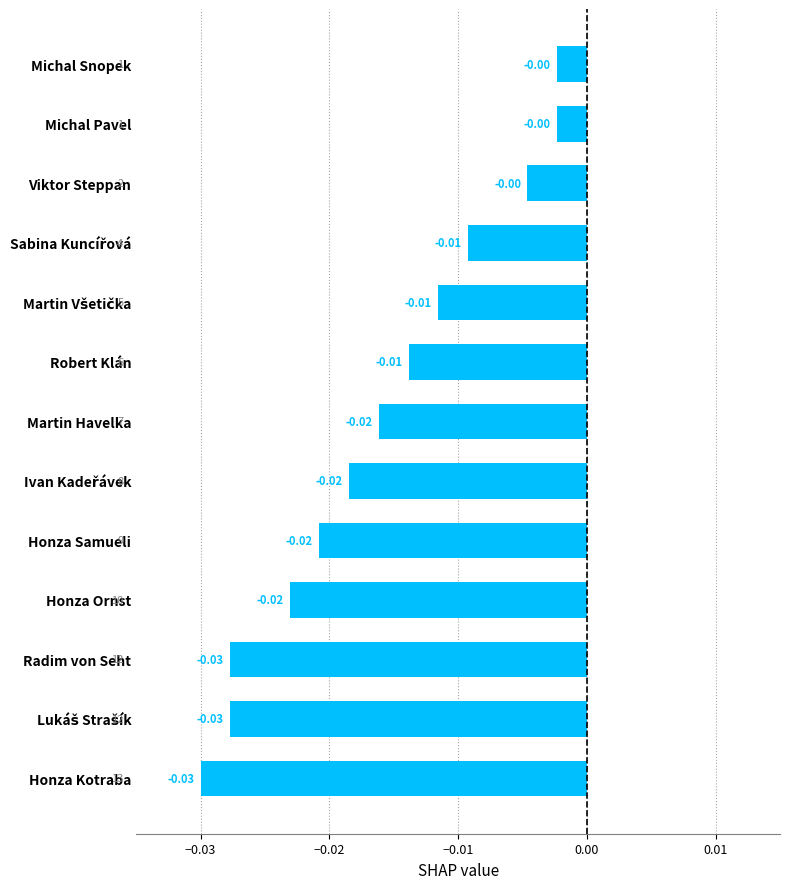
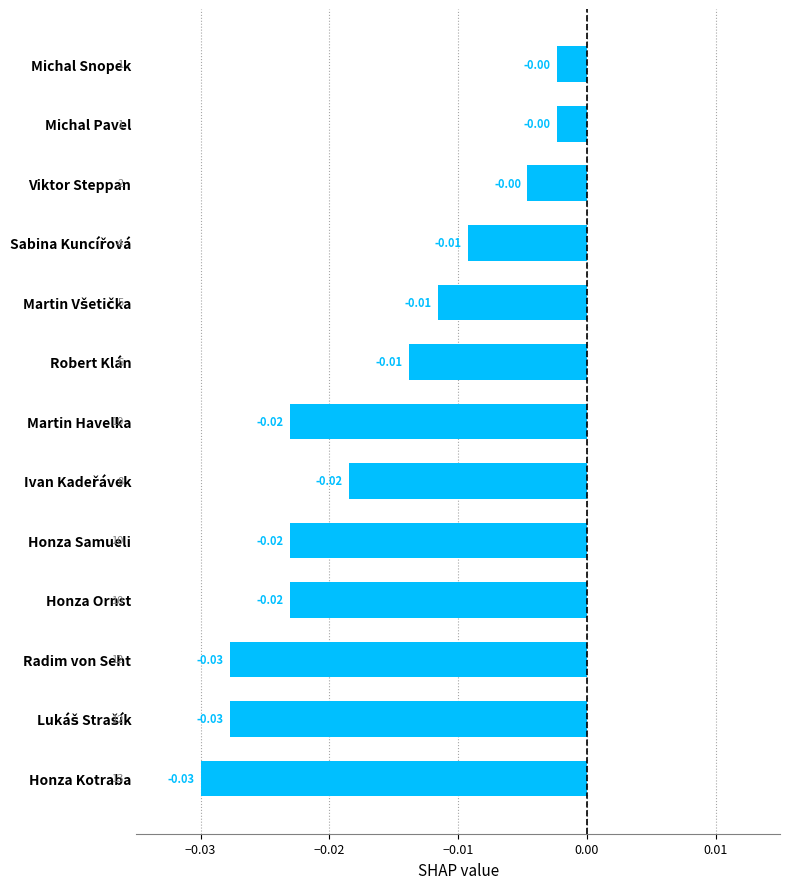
Martin Havelka: 7 -> 10
Honza Samueli: 9 -> 10
